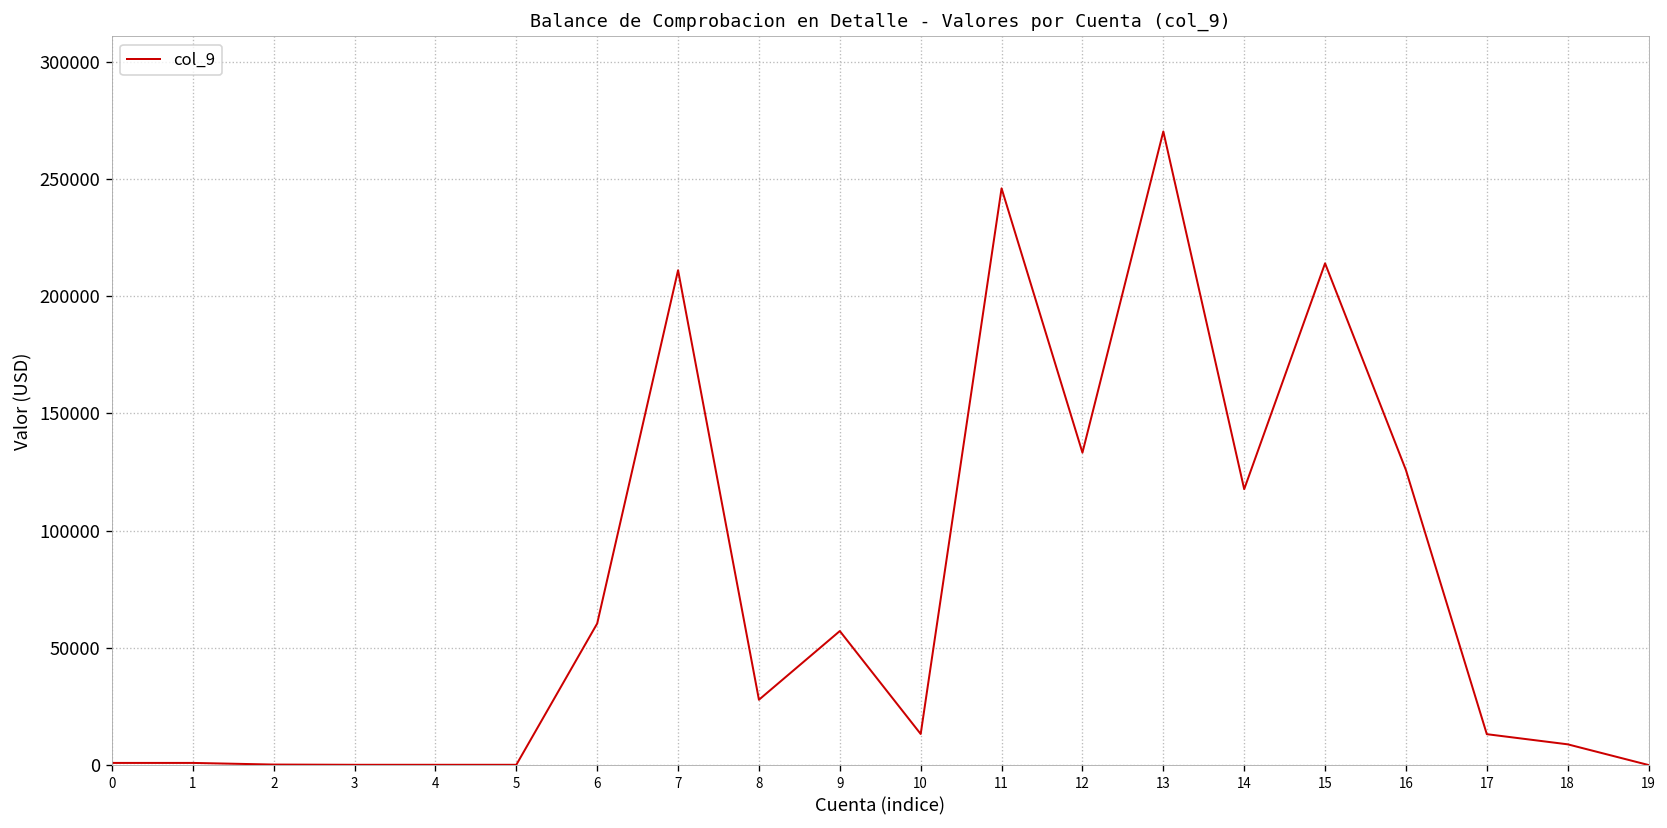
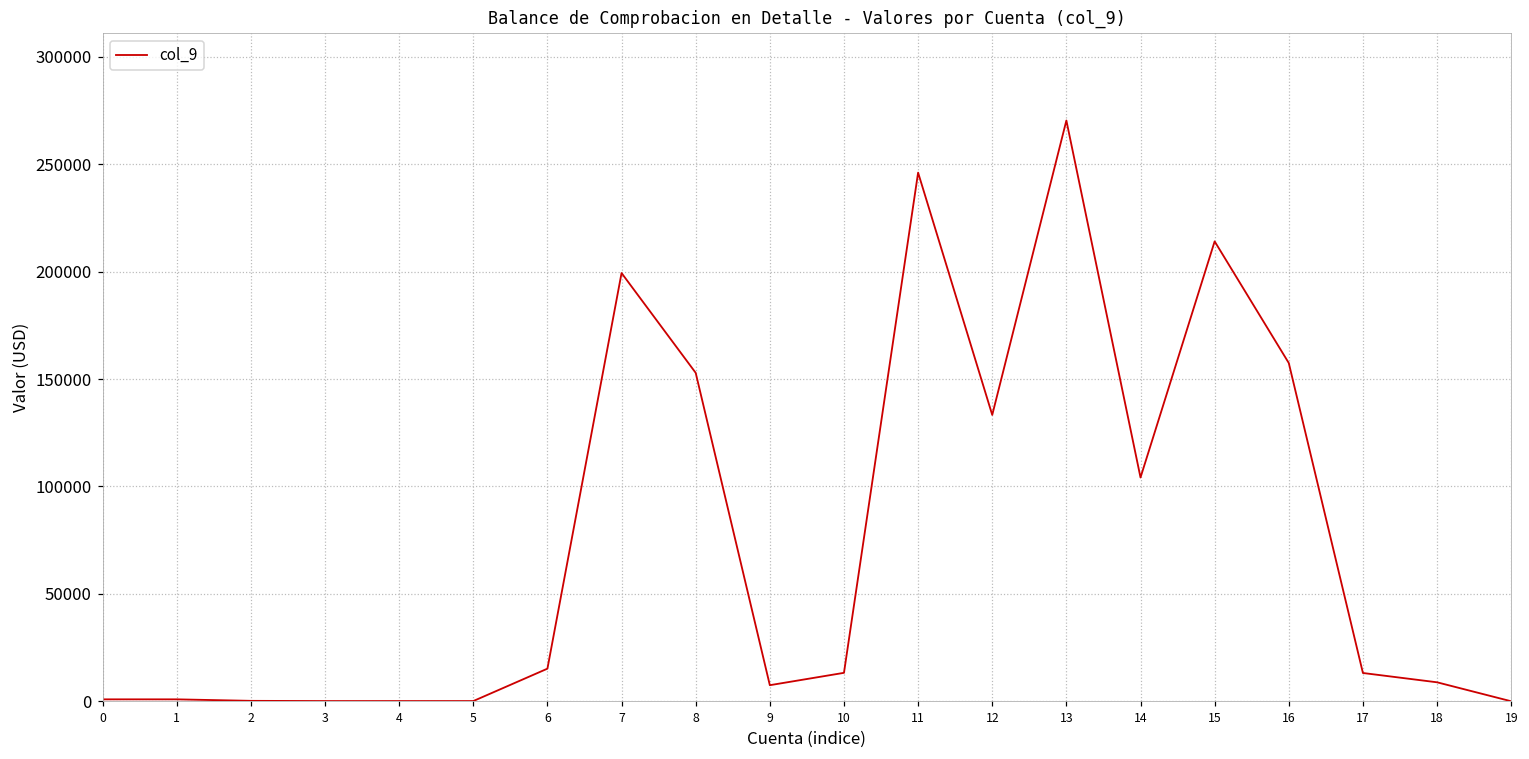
6: 60000 -> 15000
7: 211000 -> 199000
8: 28000 -> 153000
9: 57000 -> 8000
14: 118000 -> 104000
16: 126000 -> 157000
